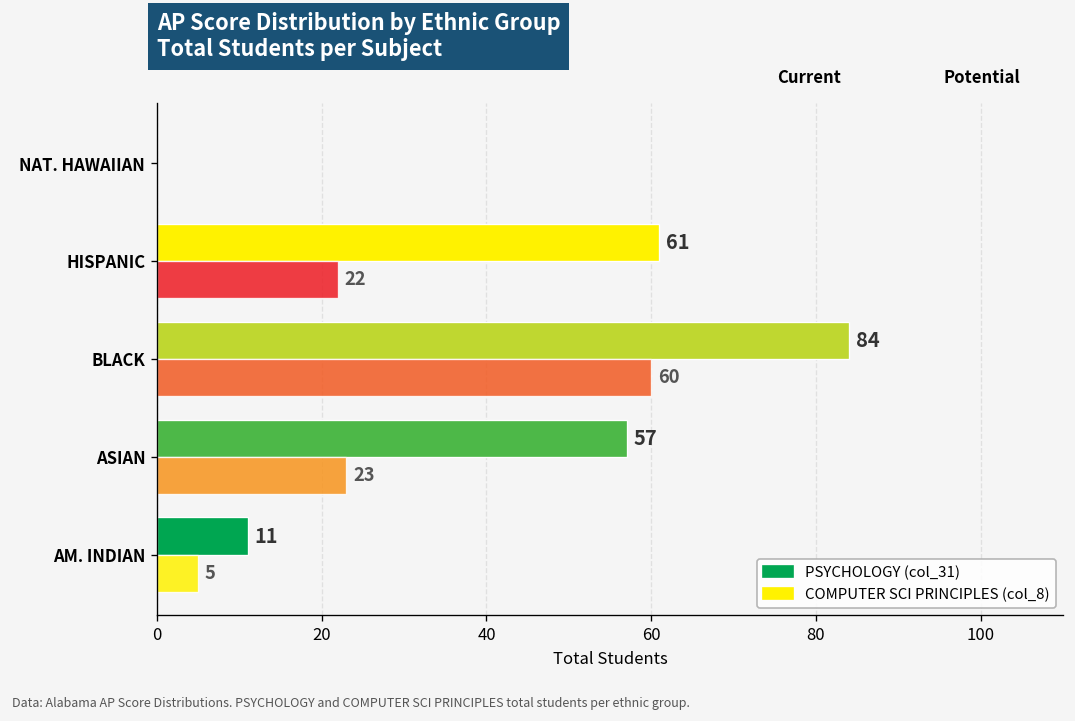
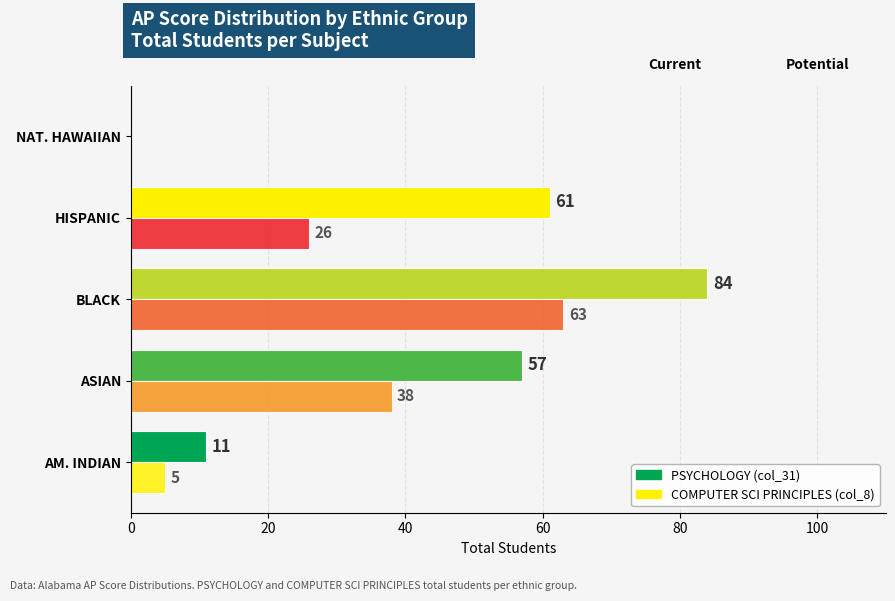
COMPUTER SCI PRINCIPLES (col_8), HISPANIC: 22 -> 26
COMPUTER SCI PRINCIPLES (col_8), BLACK: 60 -> 63
COMPUTER SCI PRINCIPLES (col_8), ASIAN: 23 -> 38
